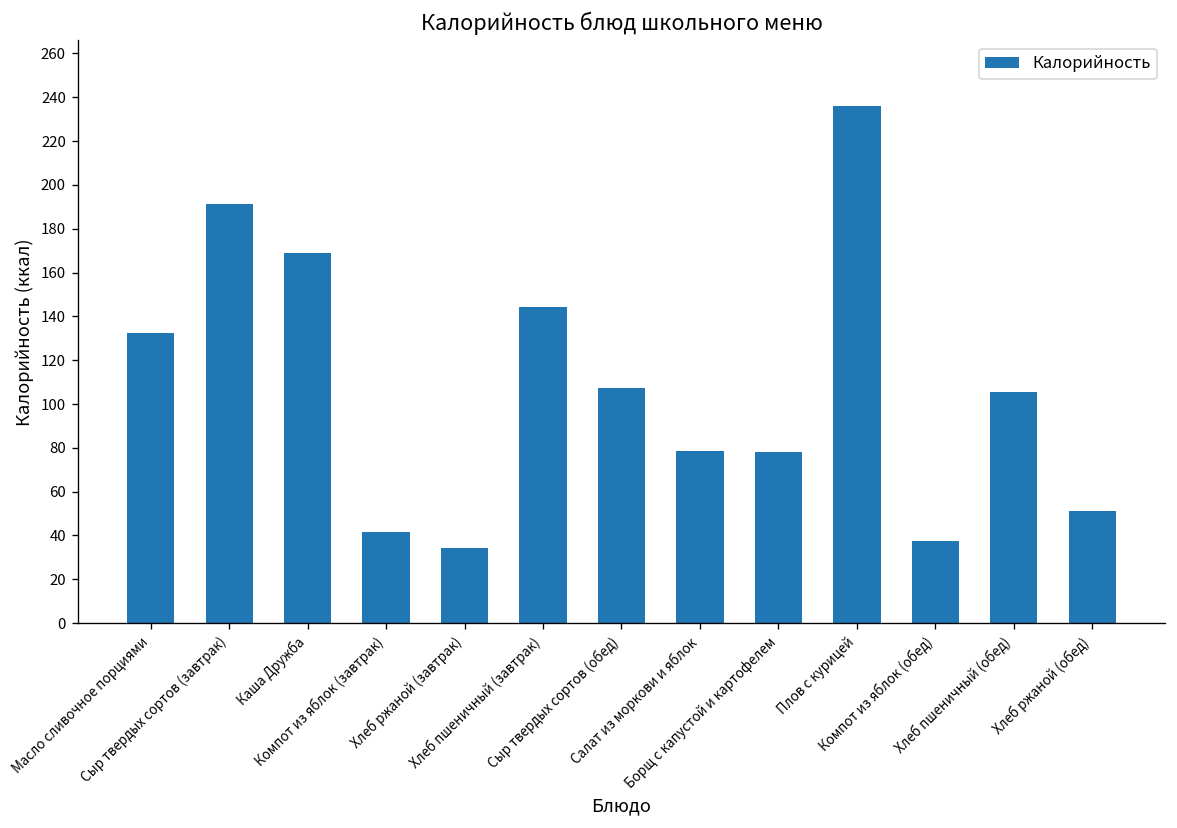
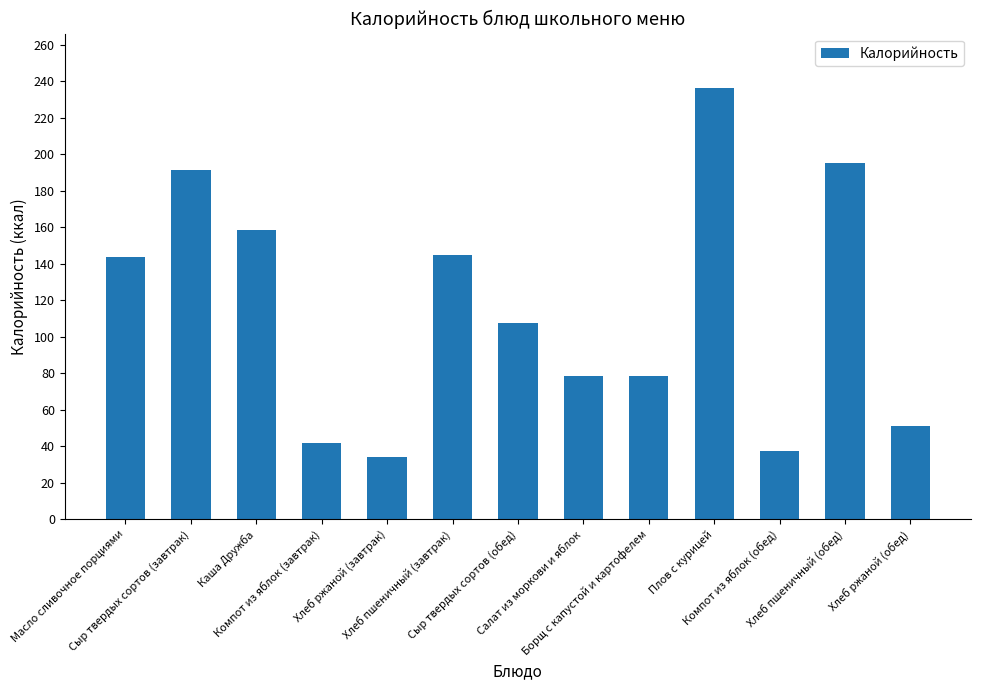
Масло сливочное порциями: 132 -> 144
Каша Дружба: 169 -> 159
Хлеб пшеничный (обед): 106 -> 195
